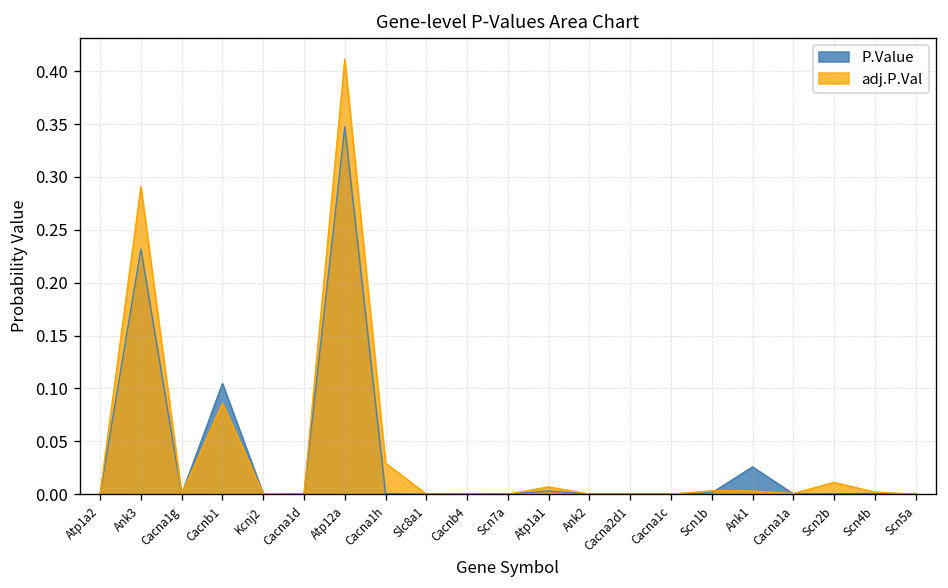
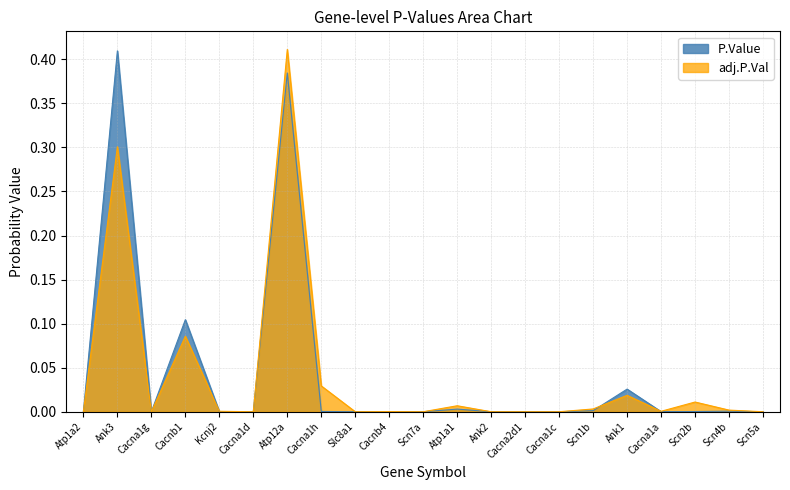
P.Value, Ank3: 0.23 -> 0.41
adj.P.Val, Ank3: 0.29 -> 0.30
P.Value, Atp12a: 0.35 -> 0.38
adj.P.Val, Ank1: 0.00 -> 0.02
